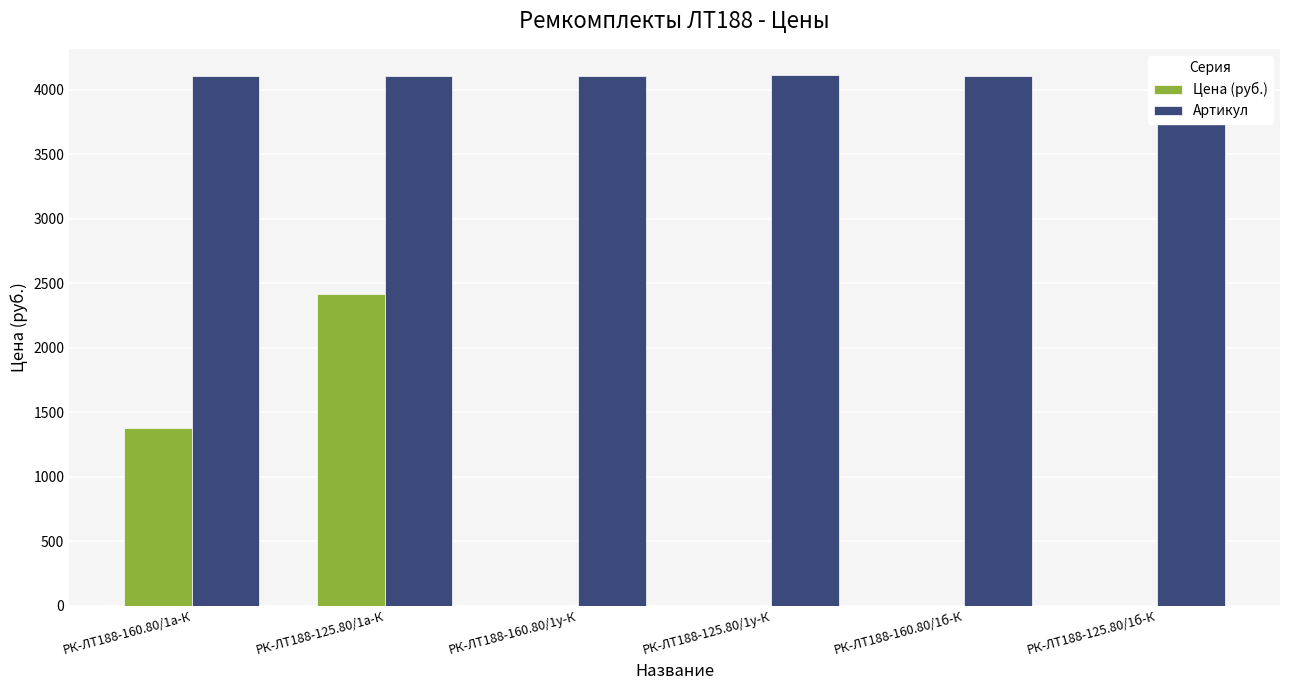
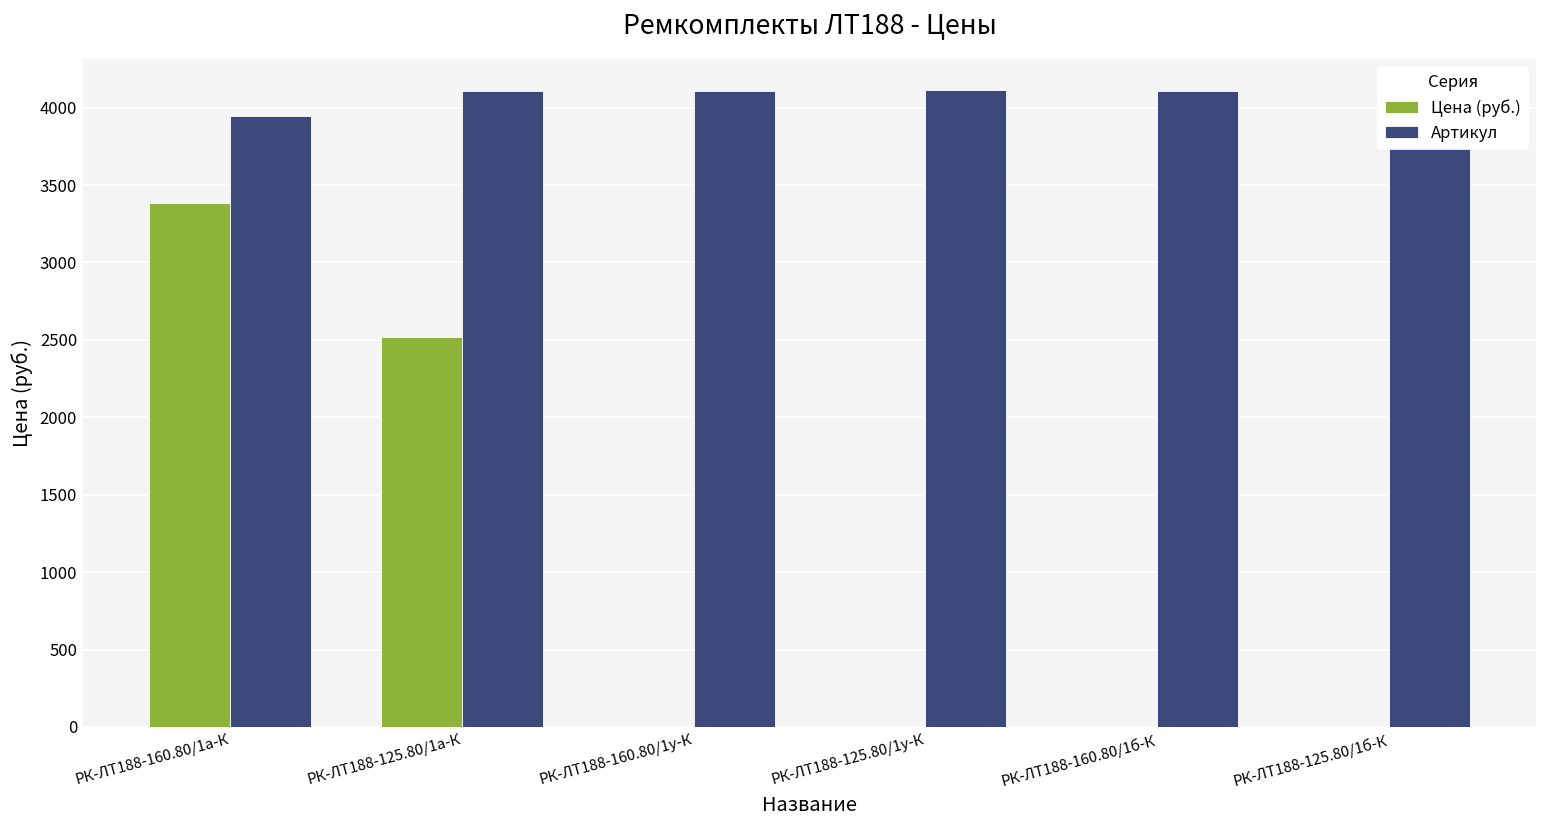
Цена (руб.), РК-ЛТ188-160.80/1а-К: 1380 -> 3380
Артикул, РК-ЛТ188-160.80/1а-К: 4110 -> 3950
Цена (руб.), РК-ЛТ188-125.80/1а-К: 2410 -> 2520
